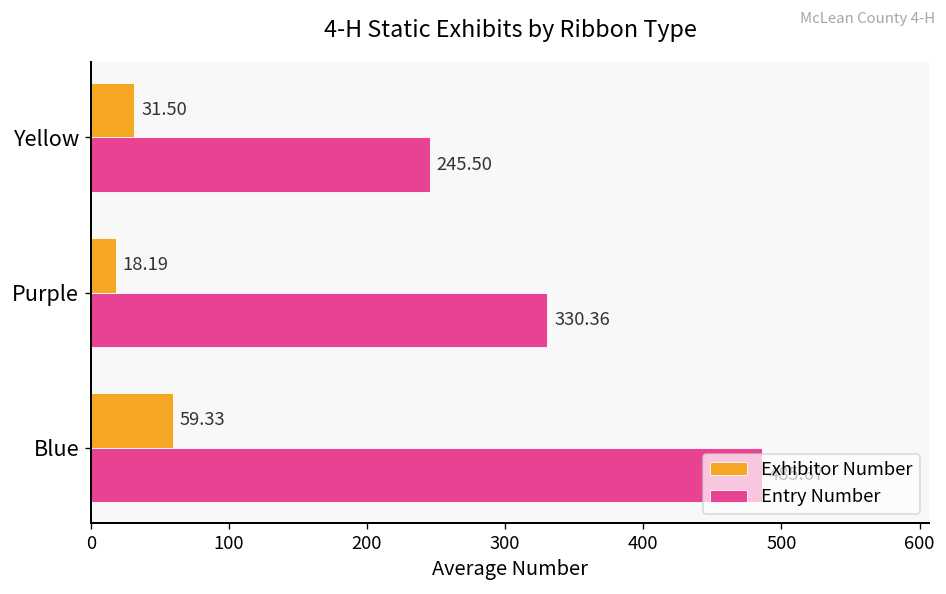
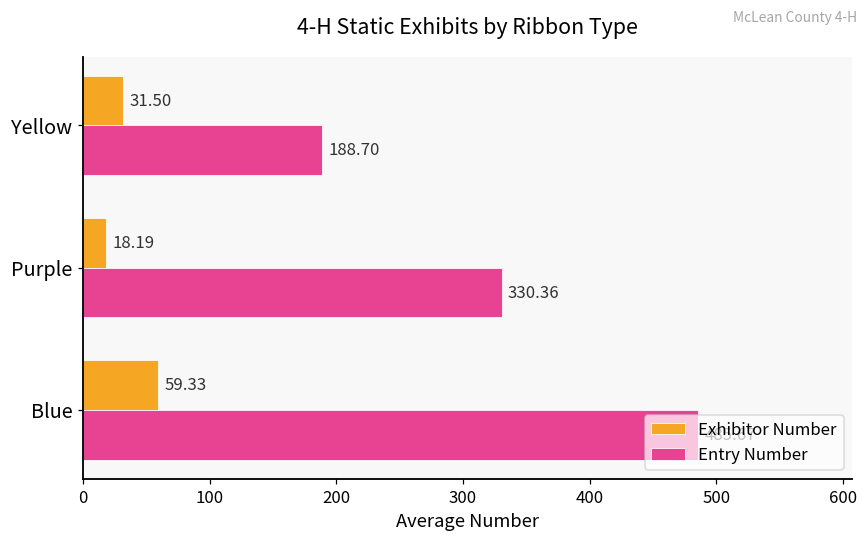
Entry Number, Yellow: 245.50 -> 188.70
